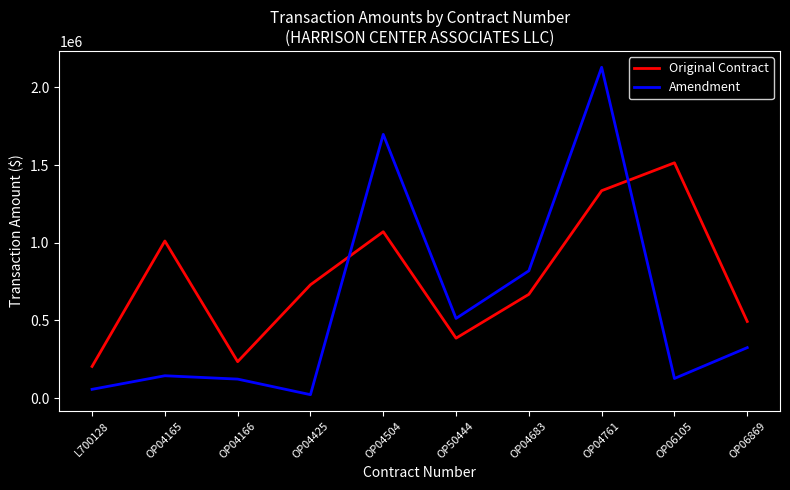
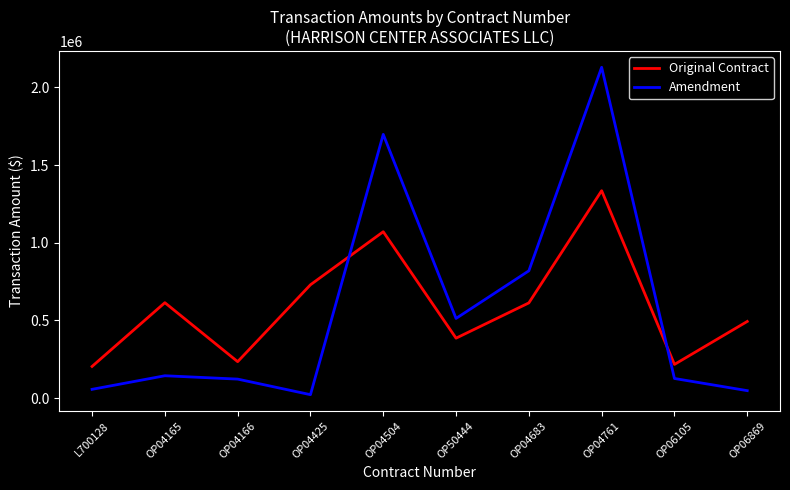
Original Contract, OP04165: 1010000 -> 610000
Original Contract, OP04683: 670000 -> 610000
Original Contract, OP06105: 1510000 -> 220000
Amendment, OP06869: 330000 -> 50000
